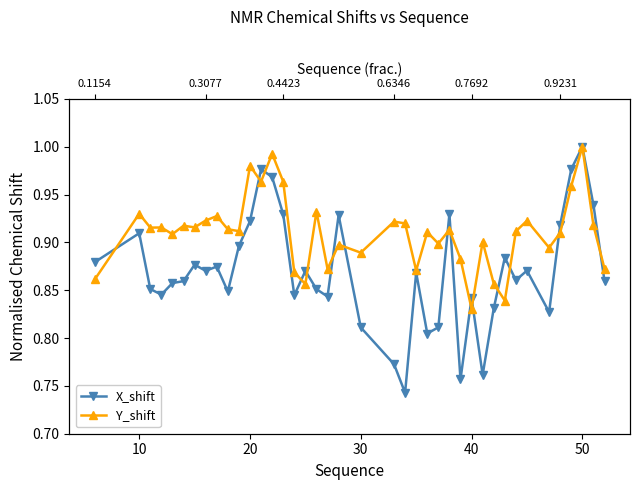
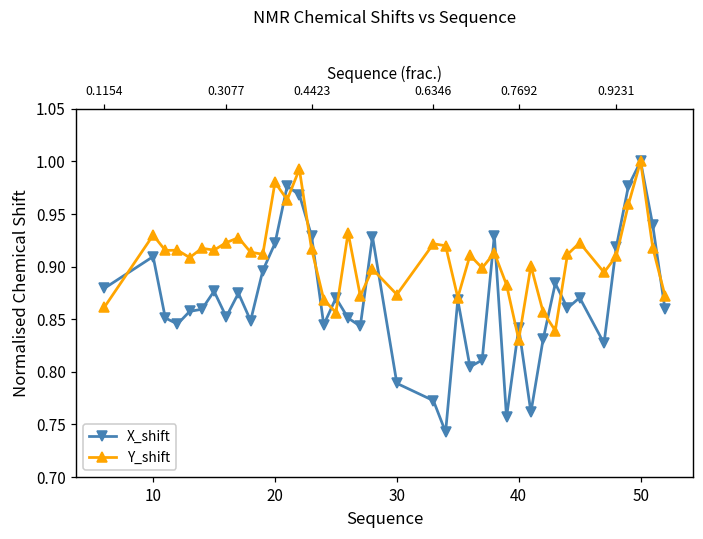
X_shift, 0.3077: 0.87 -> 0.85
Y_shift, 0.4423: 0.96 -> 0.92
X_shift, 30: 0.81 -> 0.79
Y_shift, 30: 0.89 -> 0.87
